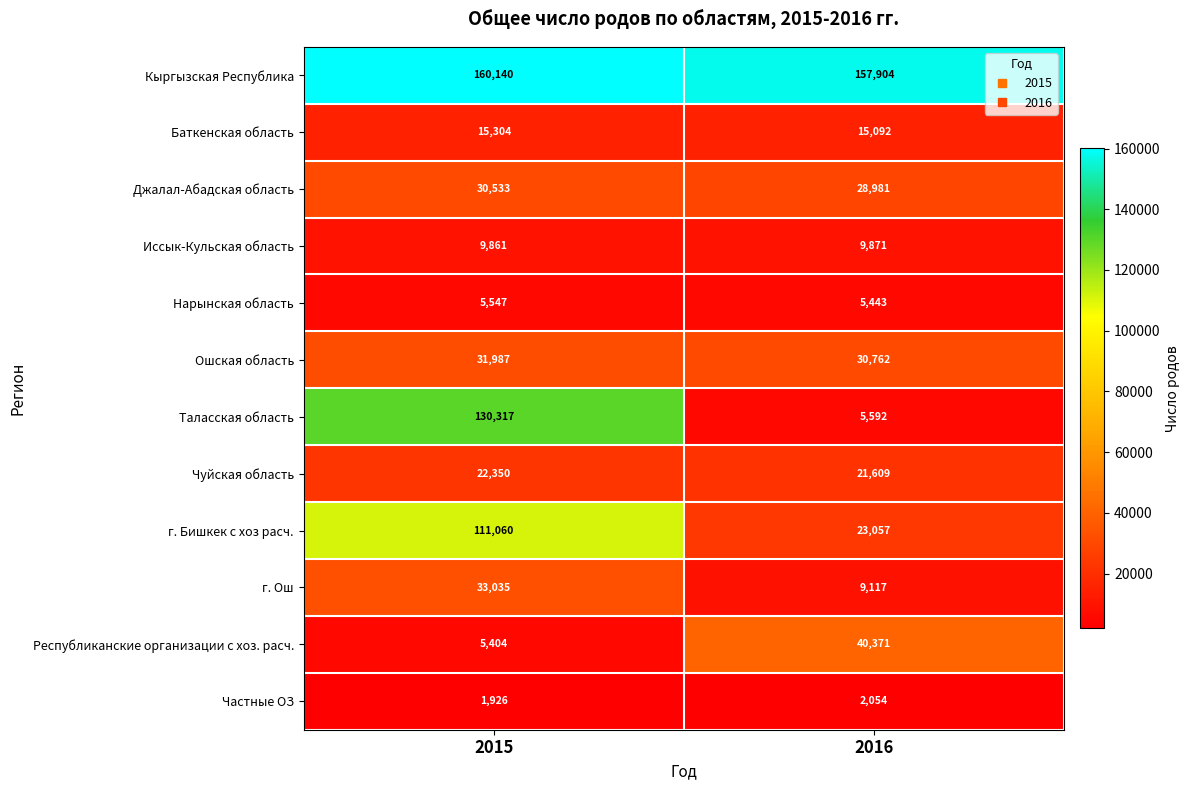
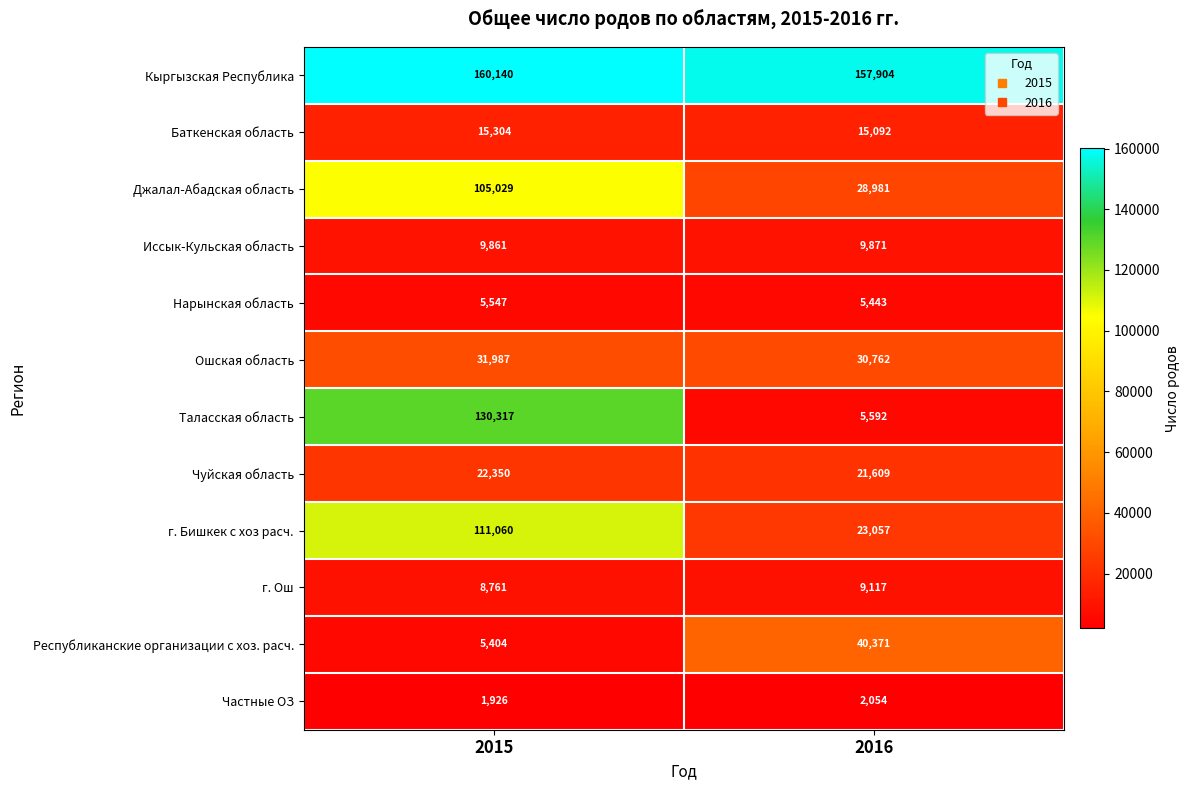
Джалал-Абадская область, 2015: 30,533 -> 105,029
г. Ош, 2015: 33,035 -> 8,761
